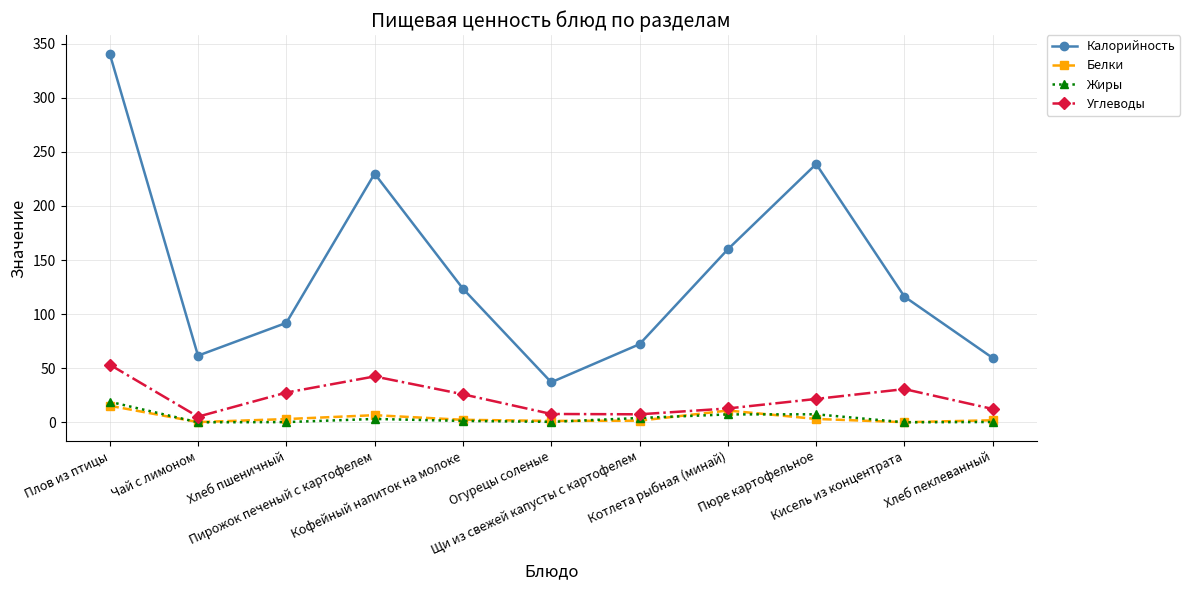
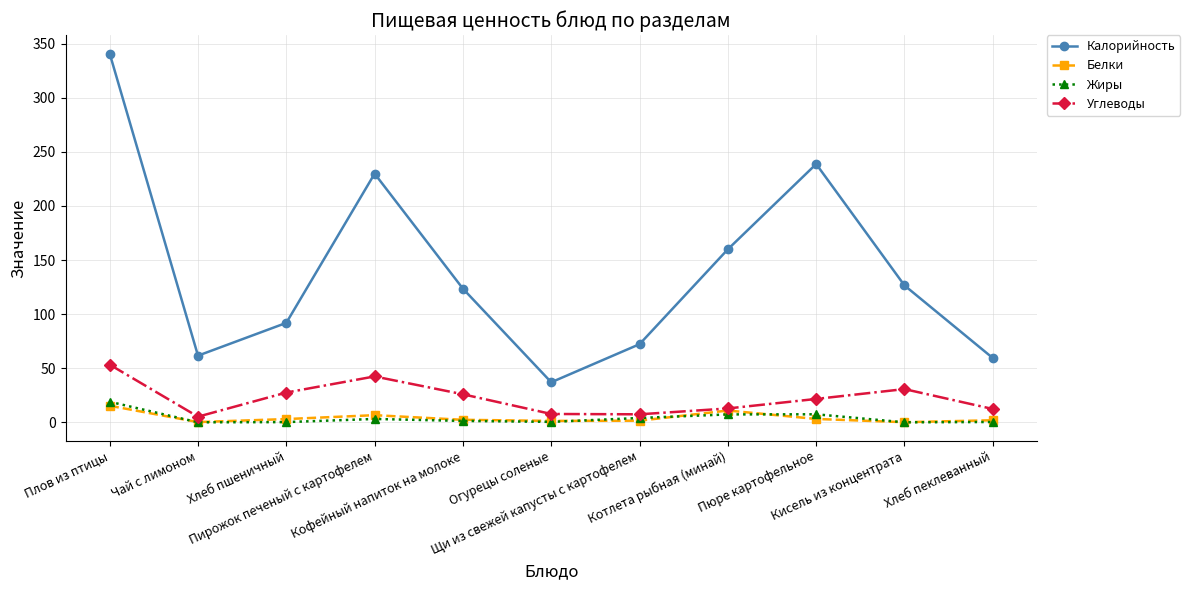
Калорийность, Кисель из концентрата: 116 -> 127
